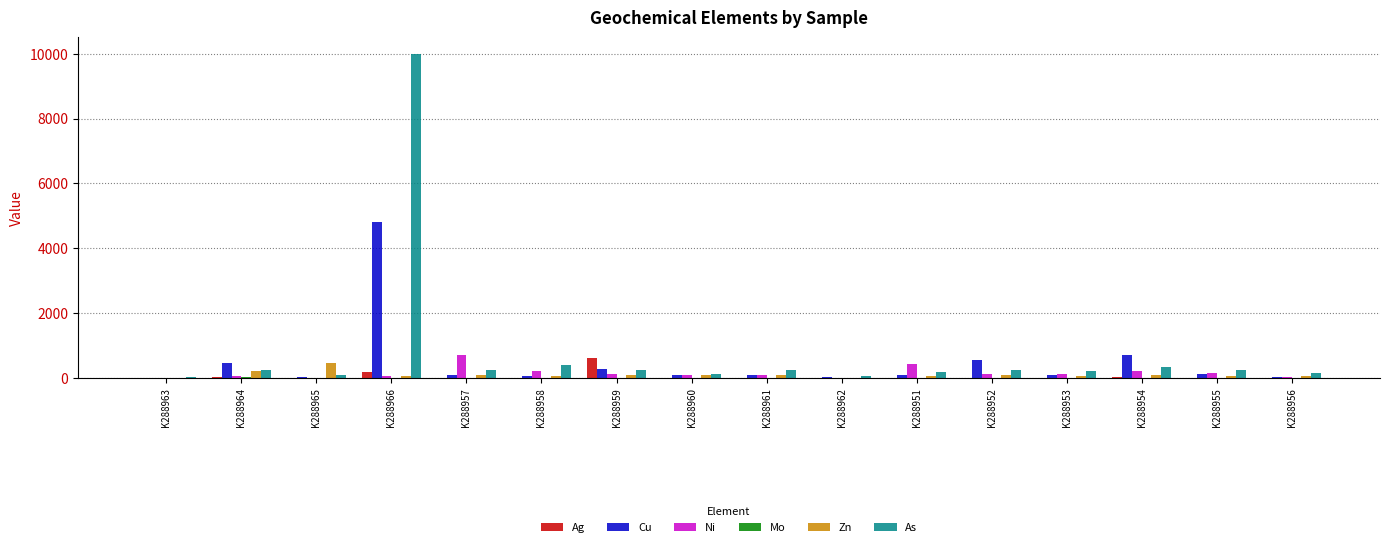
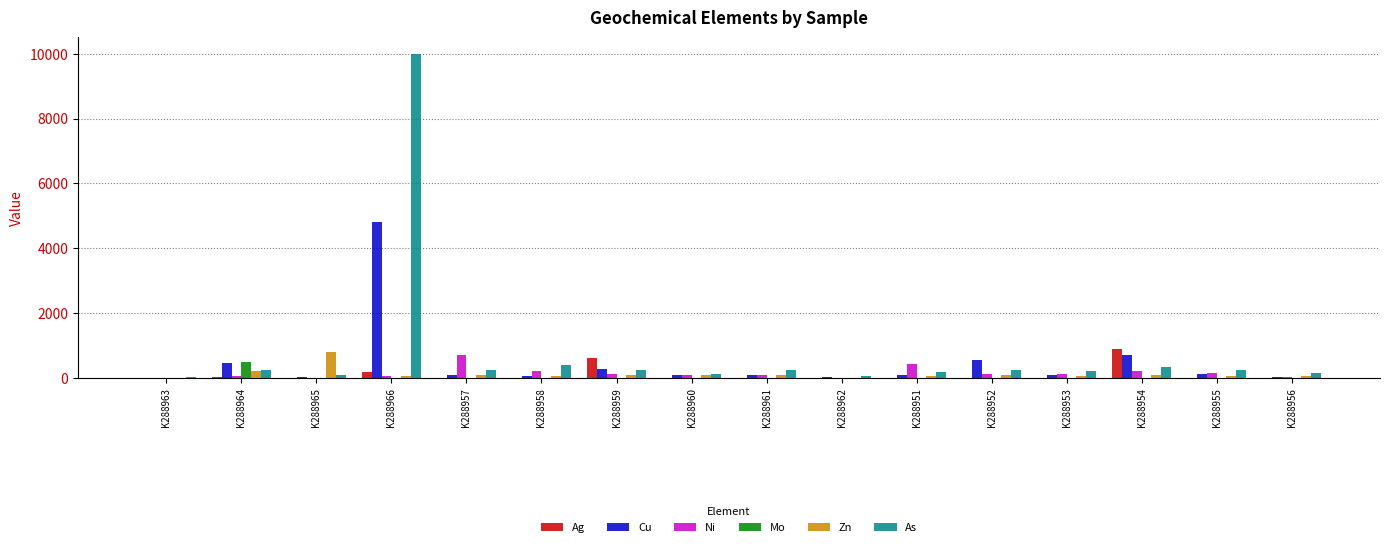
Mo, K288964: 0 -> 500
Zn, K288965: 500 -> 800
Ag, K288954: 0 -> 900
